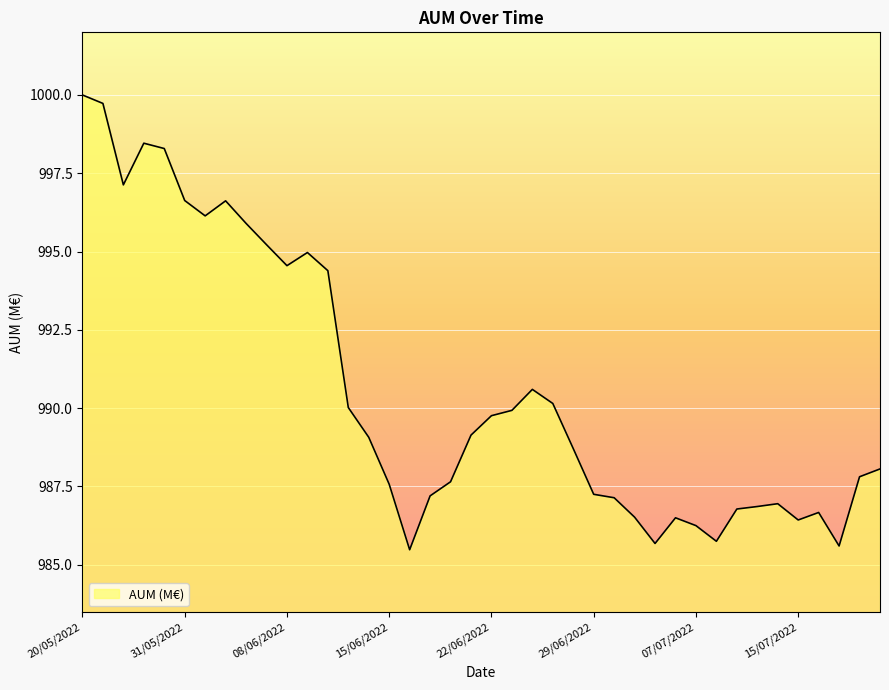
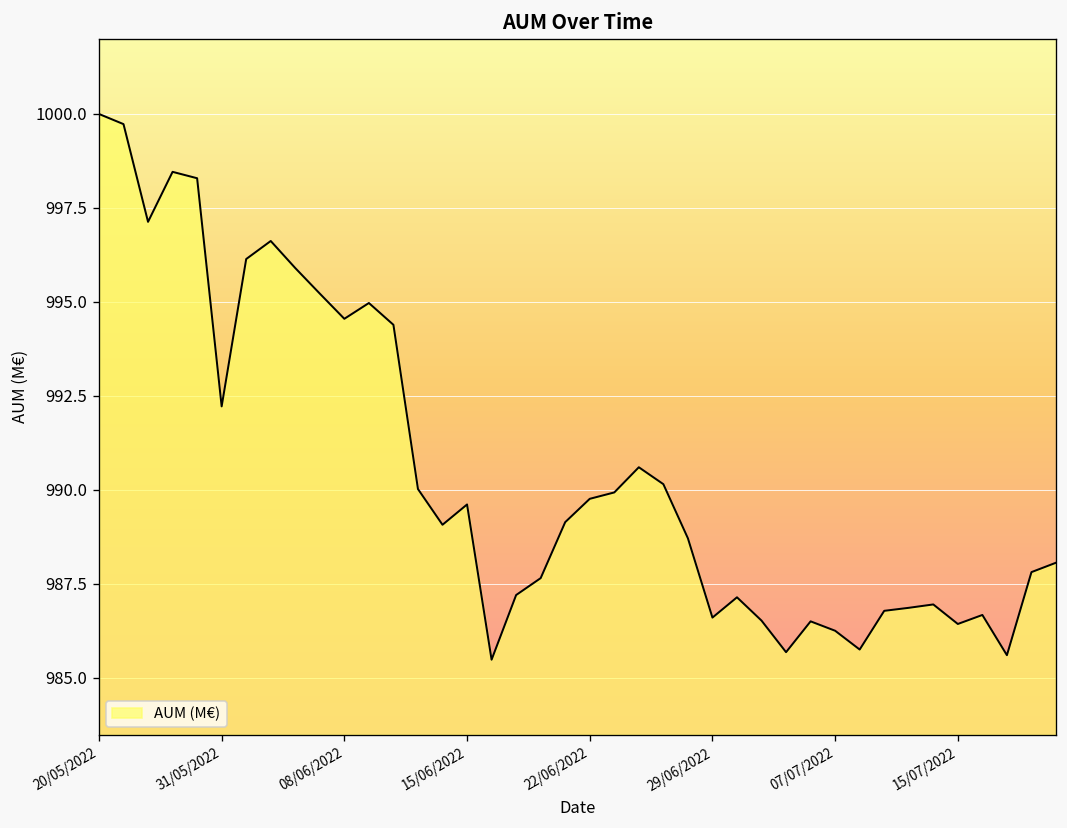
31/05/2022: 996.6 -> 992.2
15/06/2022: 987.6 -> 989.6
29/06/2022: 987.3 -> 986.6
